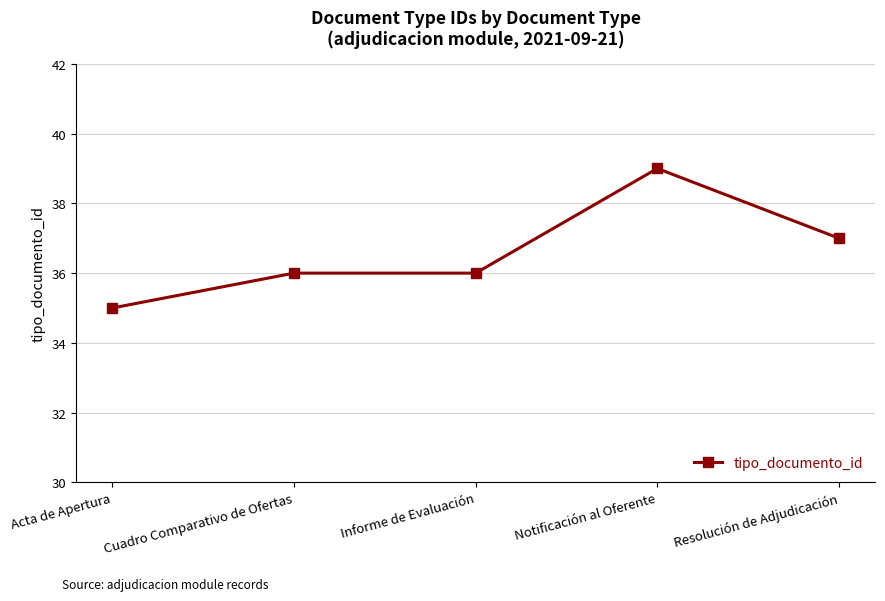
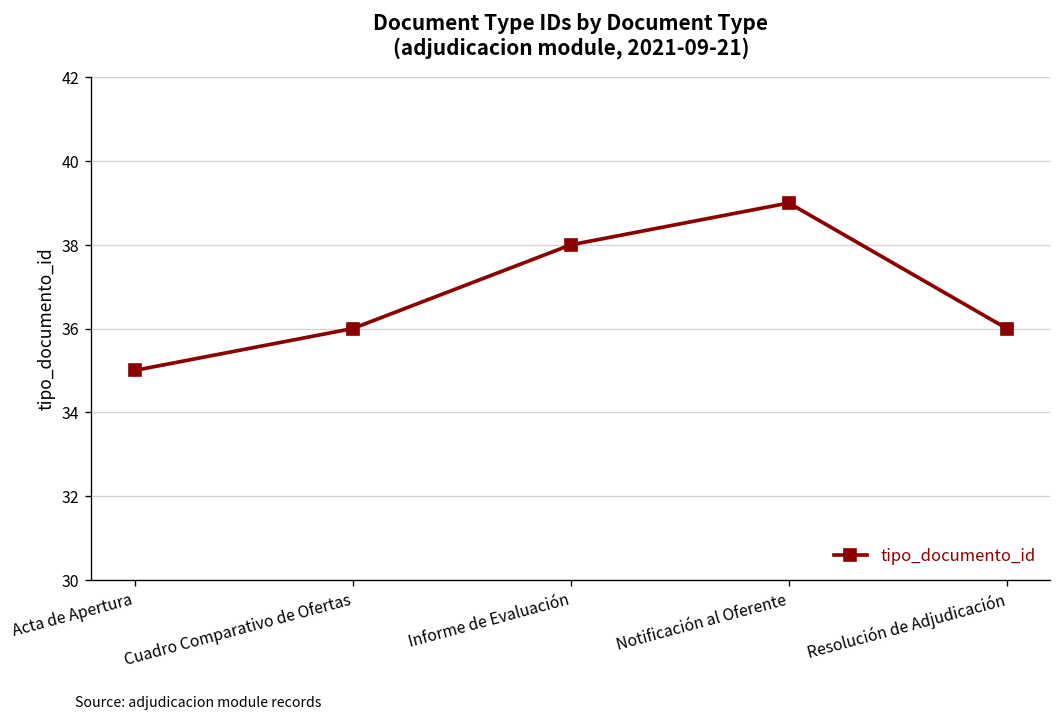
Informe de Evaluación: 36 -> 38
Resolución de Adjudicación: 37 -> 36
